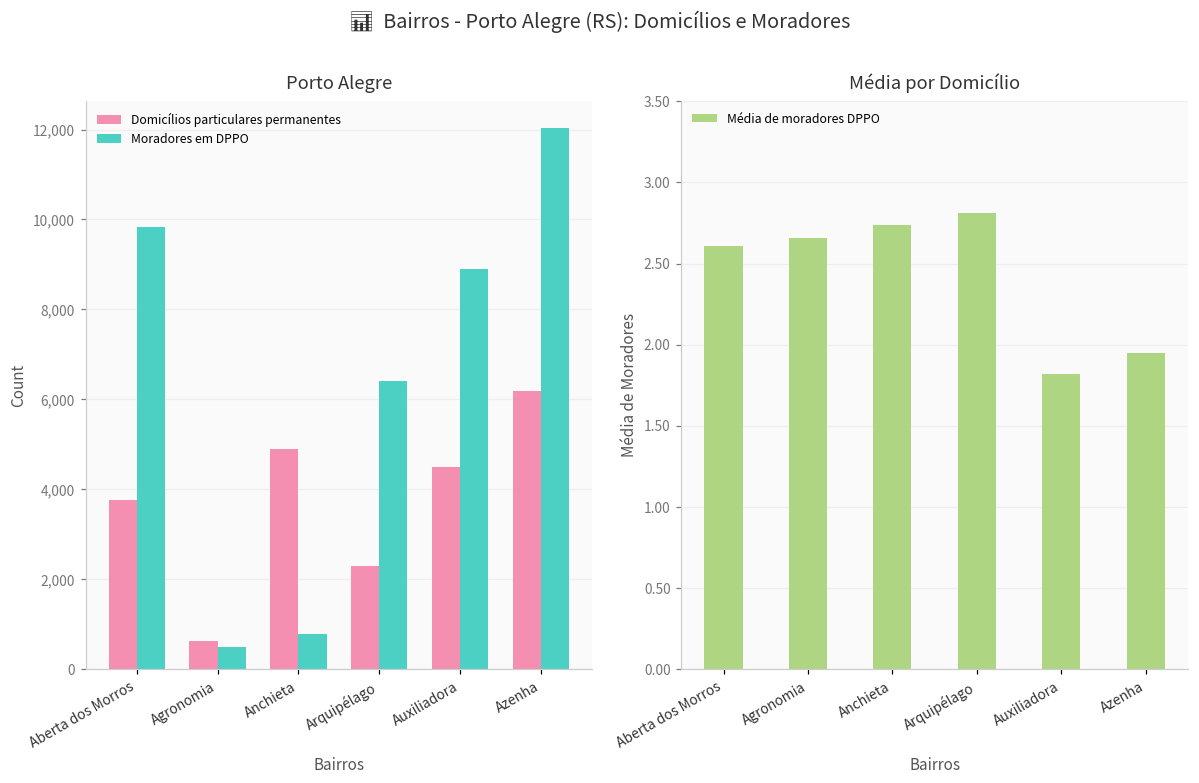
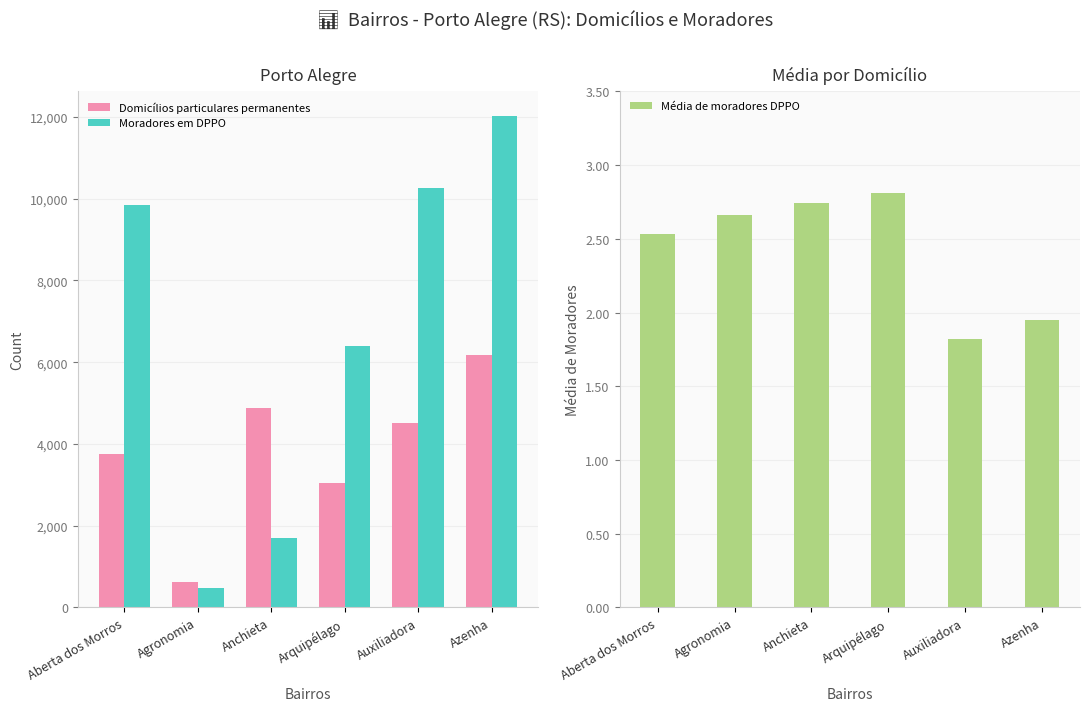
Porto Alegre, Moradores em DPPO, Anchieta: 800 -> 1,700
Porto Alegre, Domicílios particulares permanentes, Arquipélago: 2,300 -> 3,000
Porto Alegre, Moradores em DPPO, Auxiliadora: 8,900 -> 10,300
Média por Domicílio, Aberta dos Morros: 2.61 -> 2.53
